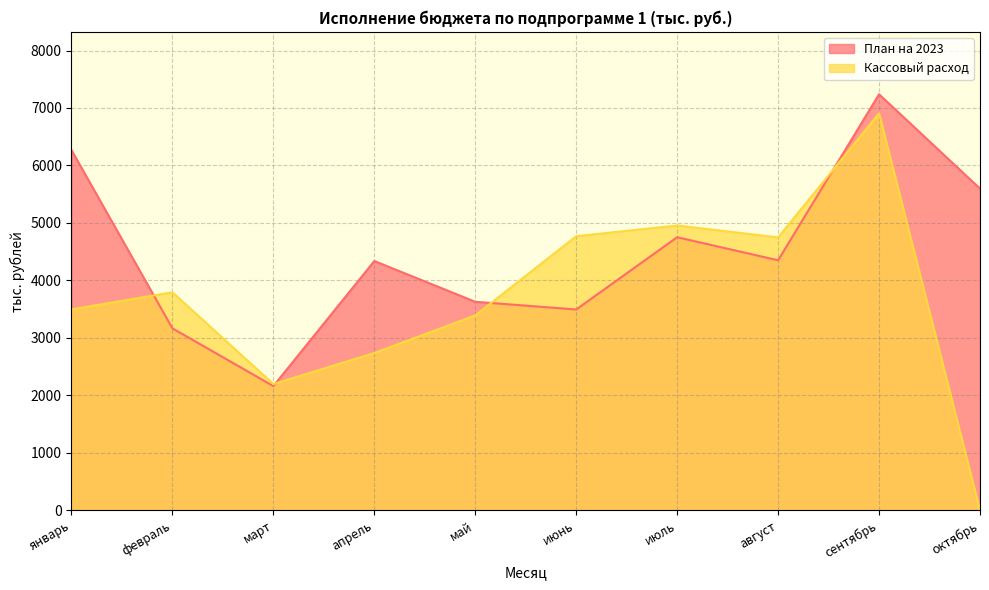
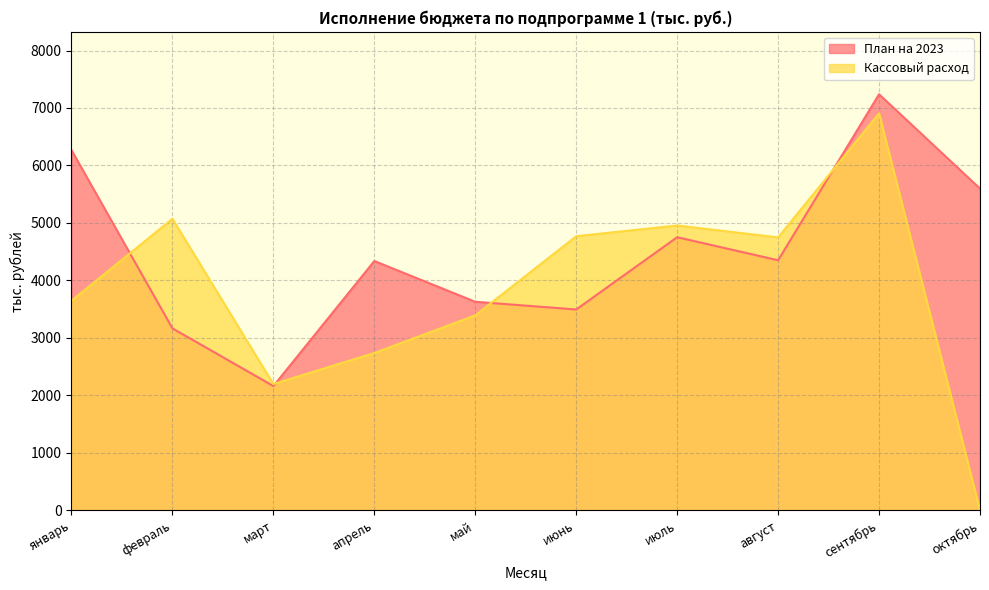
Кассовый расход, январь: 3500 -> 3600
Кассовый расход, февраль: 3800 -> 5100
